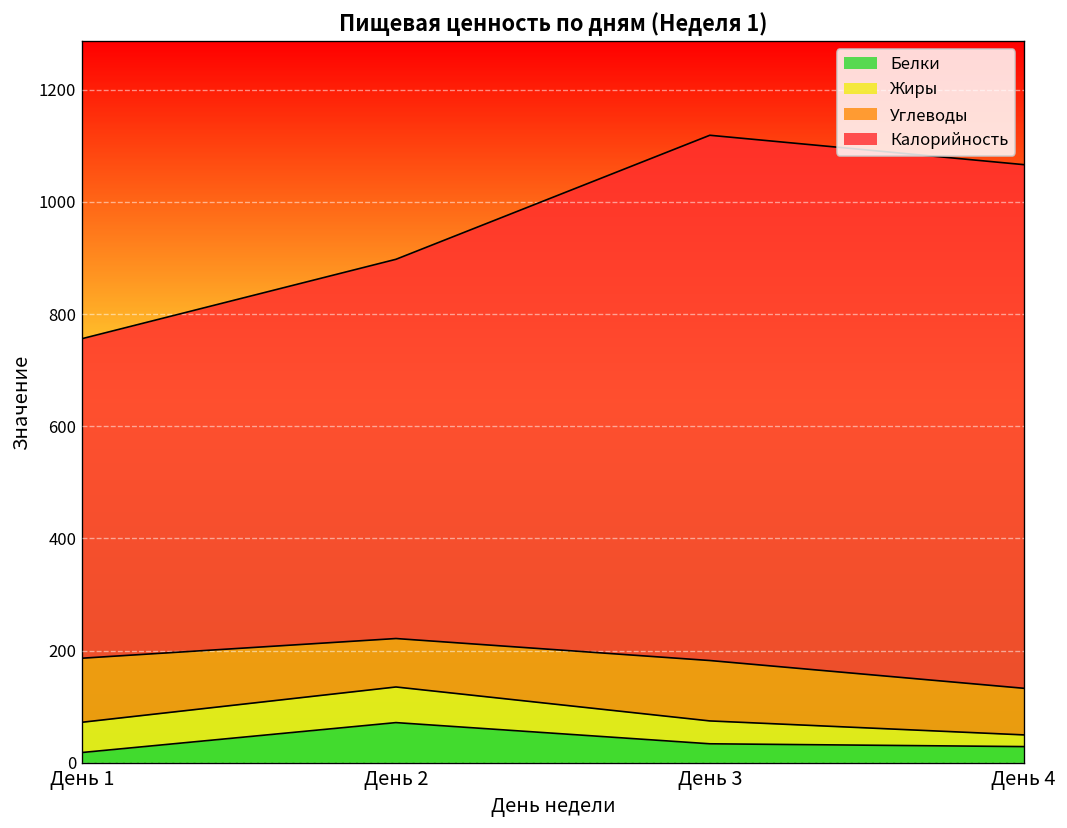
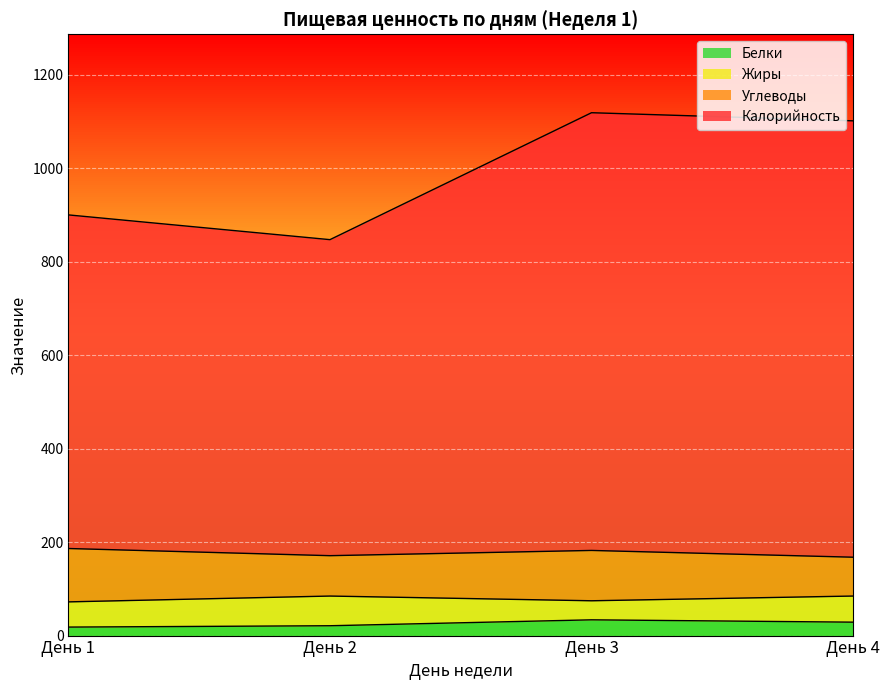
Калорийность, День 1: 570 -> 710
Белки, День 2: 70 -> 20
Жиры, День 4: 20 -> 60
